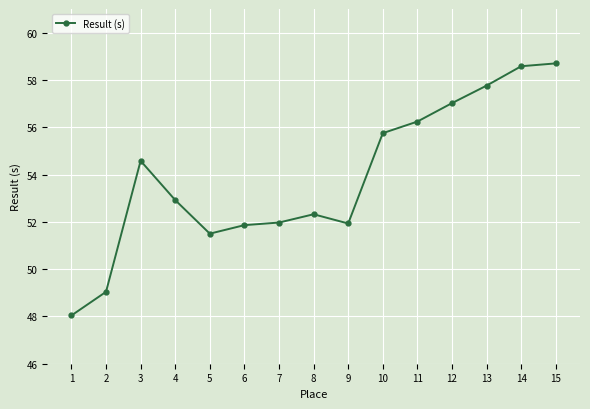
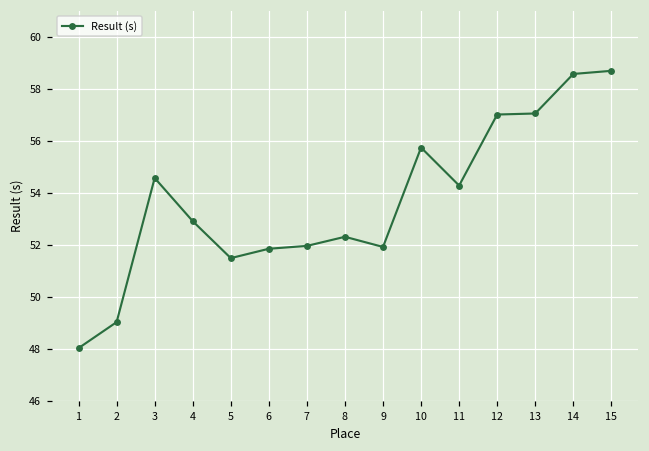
11: 56.2 -> 54.3
13: 57.8 -> 57.1
